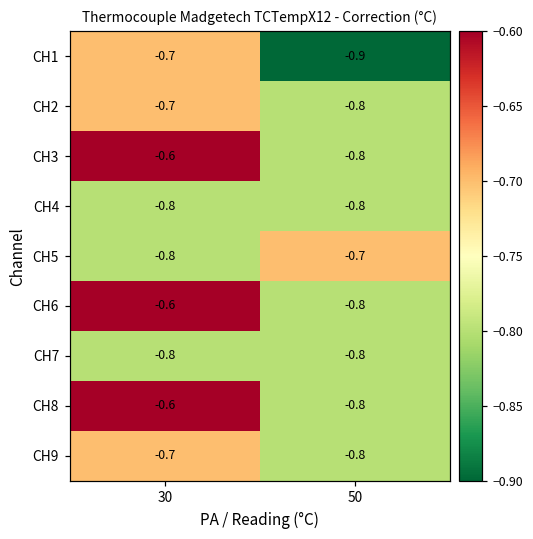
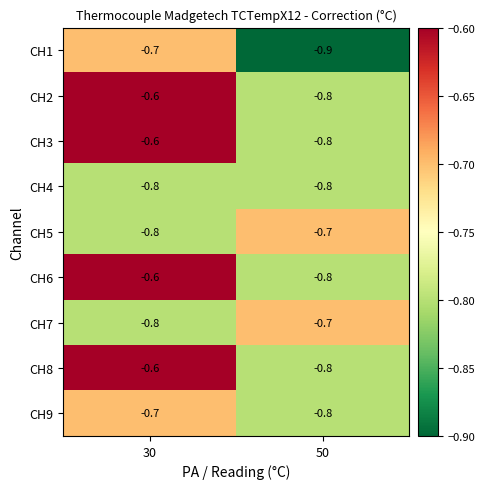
CH2, 30: -0.7 -> -0.6
CH7, 50: -0.8 -> -0.7
